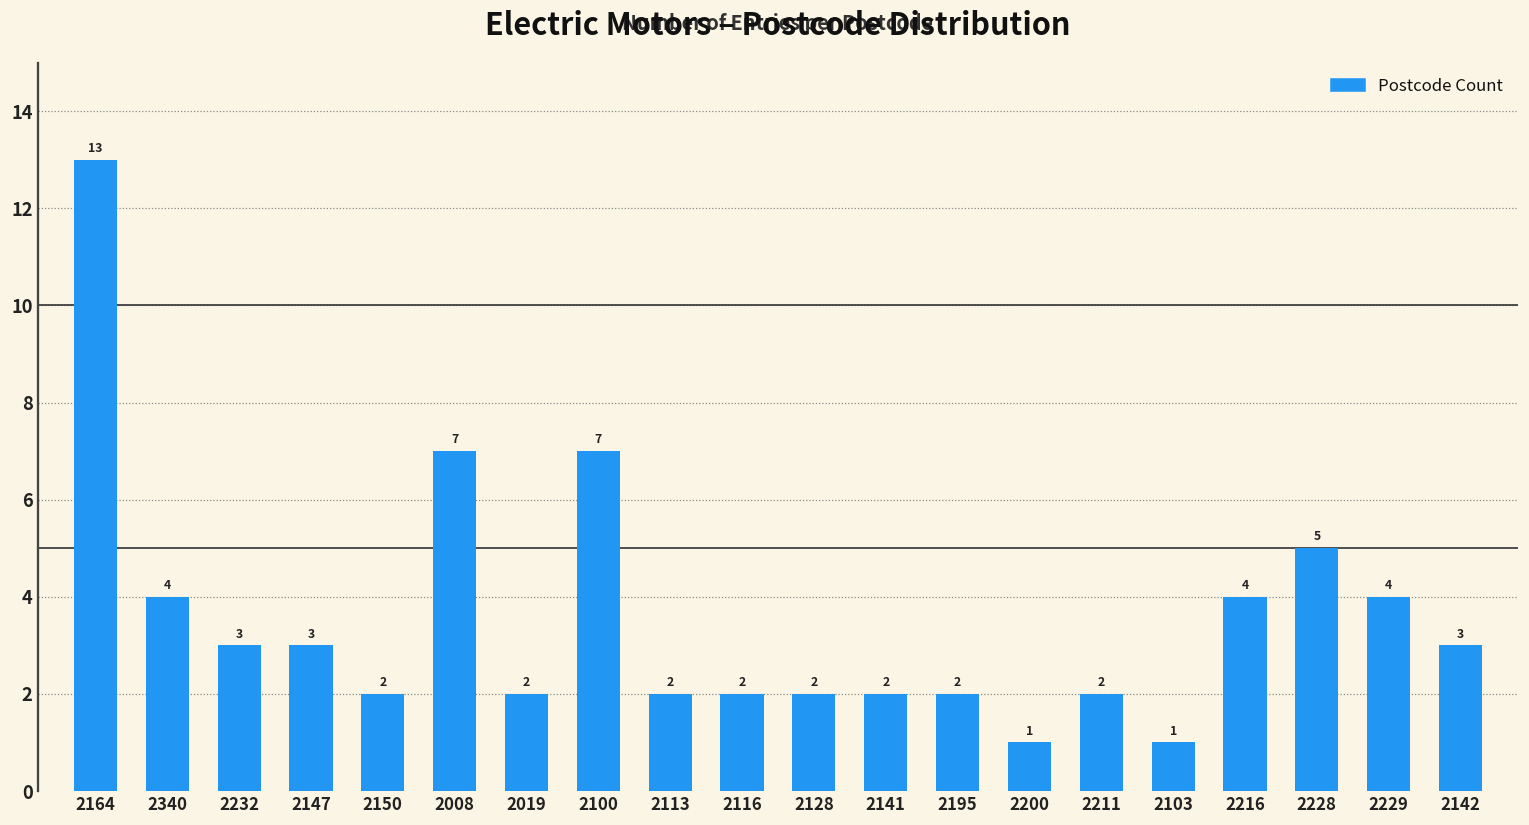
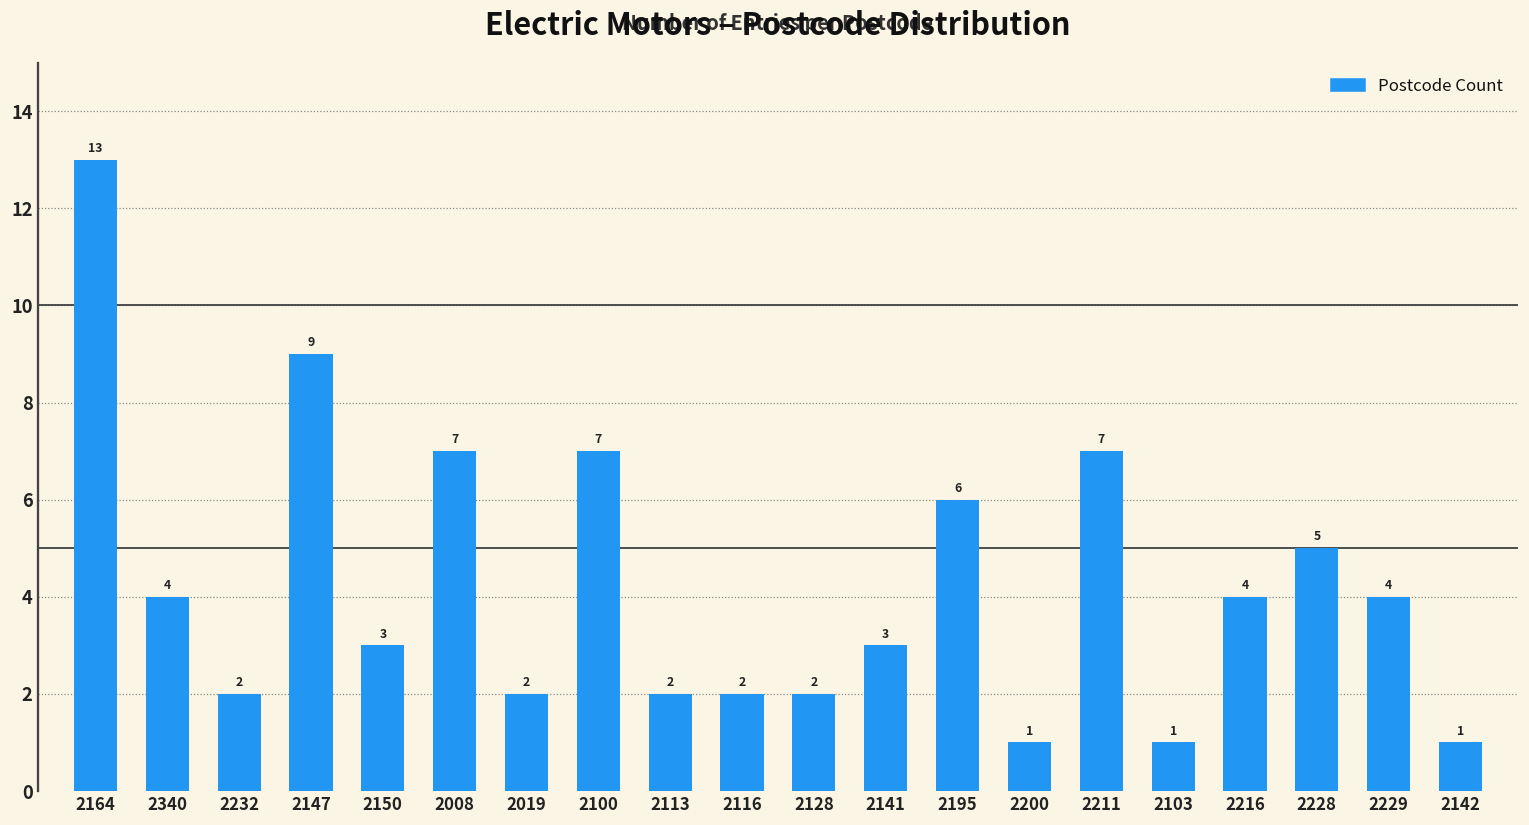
2232: 3 -> 2
2147: 3 -> 9
2150: 2 -> 3
2141: 2 -> 3
2195: 2 -> 6
2211: 2 -> 7
2142: 3 -> 1
